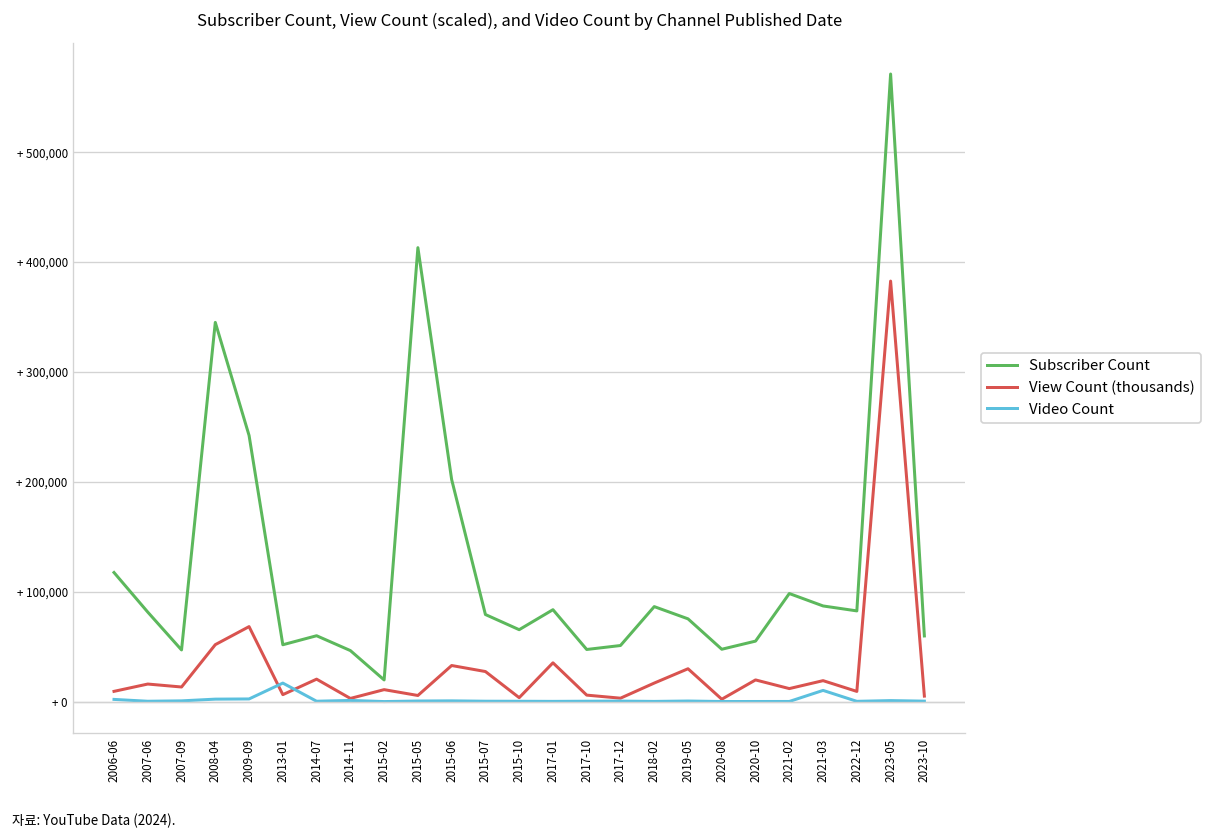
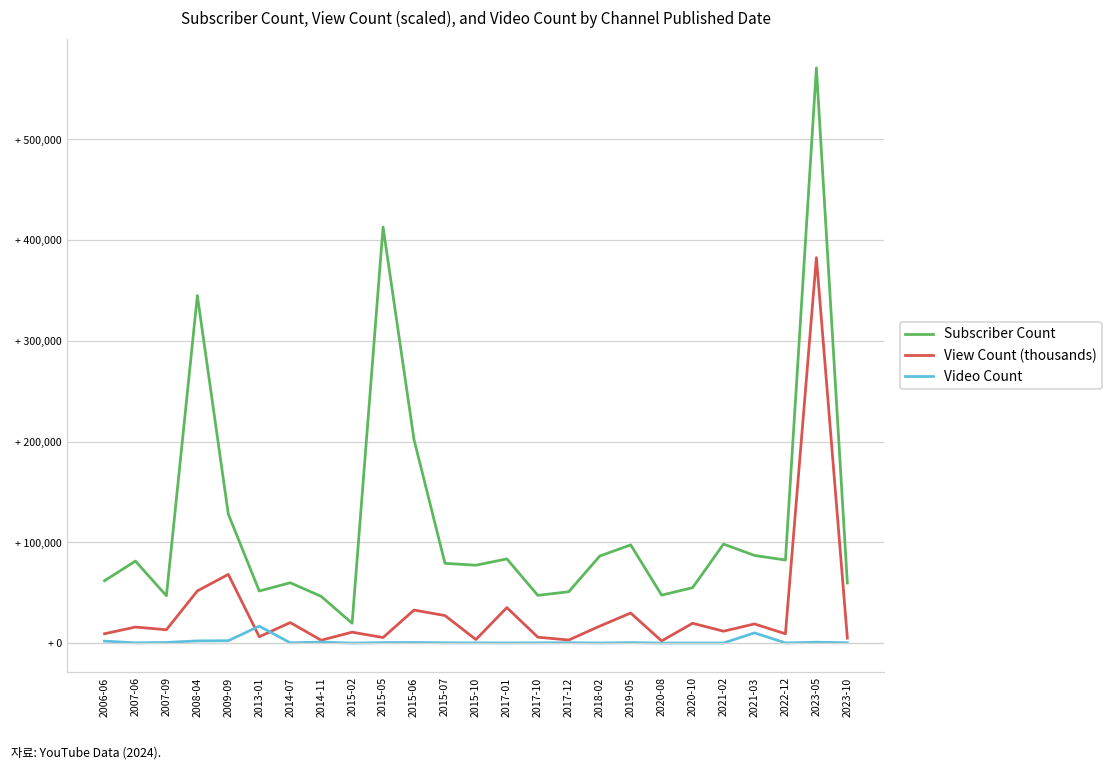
Subscriber Count, 2006-06: + 120,000 -> + 60,000
Subscriber Count, 2009-09: + 240,000 -> + 130,000
Subscriber Count, 2015-10: + 70,000 -> + 80,000
Subscriber Count, 2019-05: + 80,000 -> + 100,000
